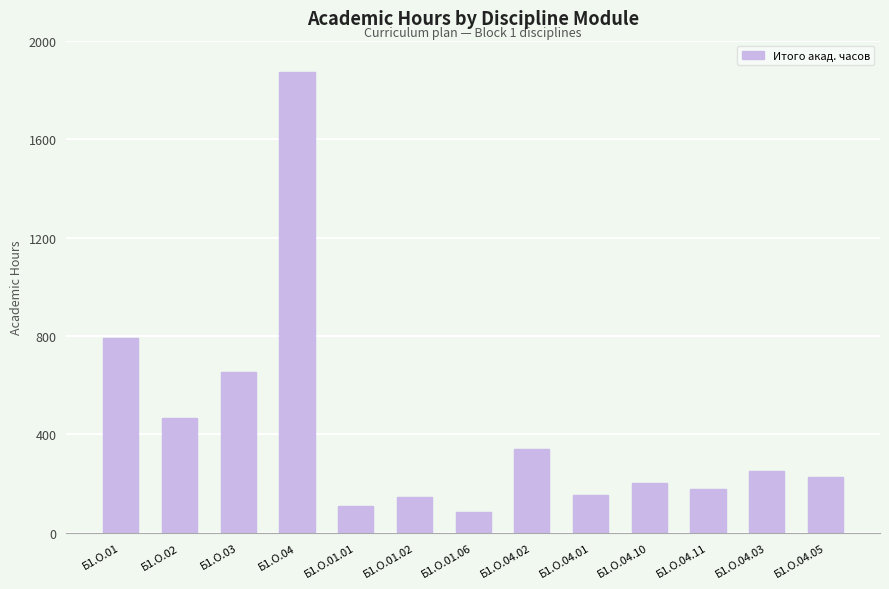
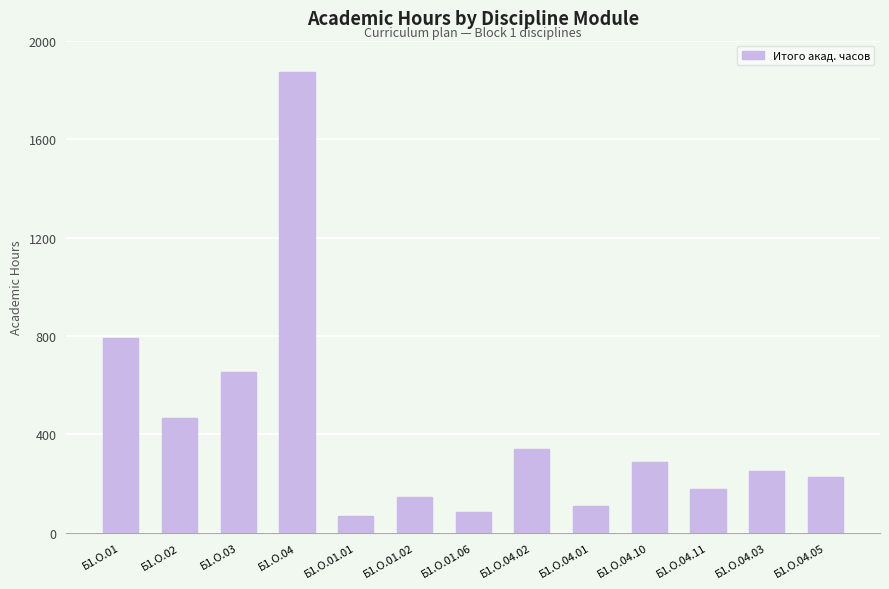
Б1.О.01.01: 110 -> 70
Б1.О.04.01: 160 -> 110
Б1.О.04.10: 200 -> 290
